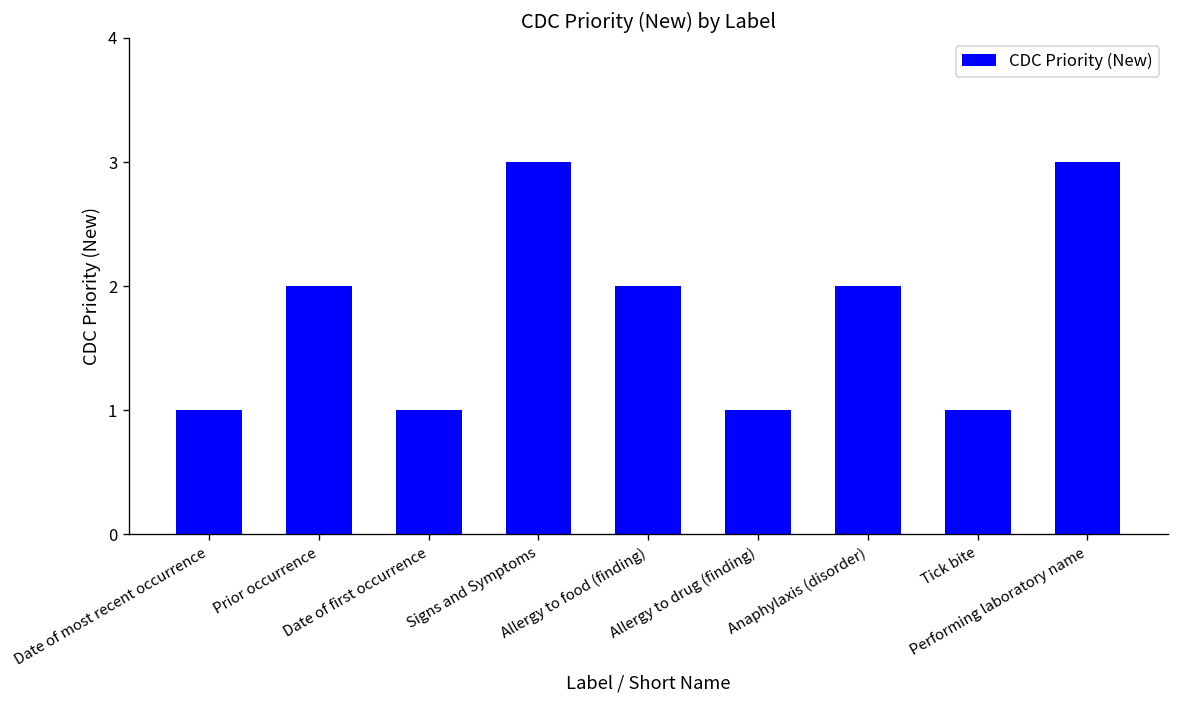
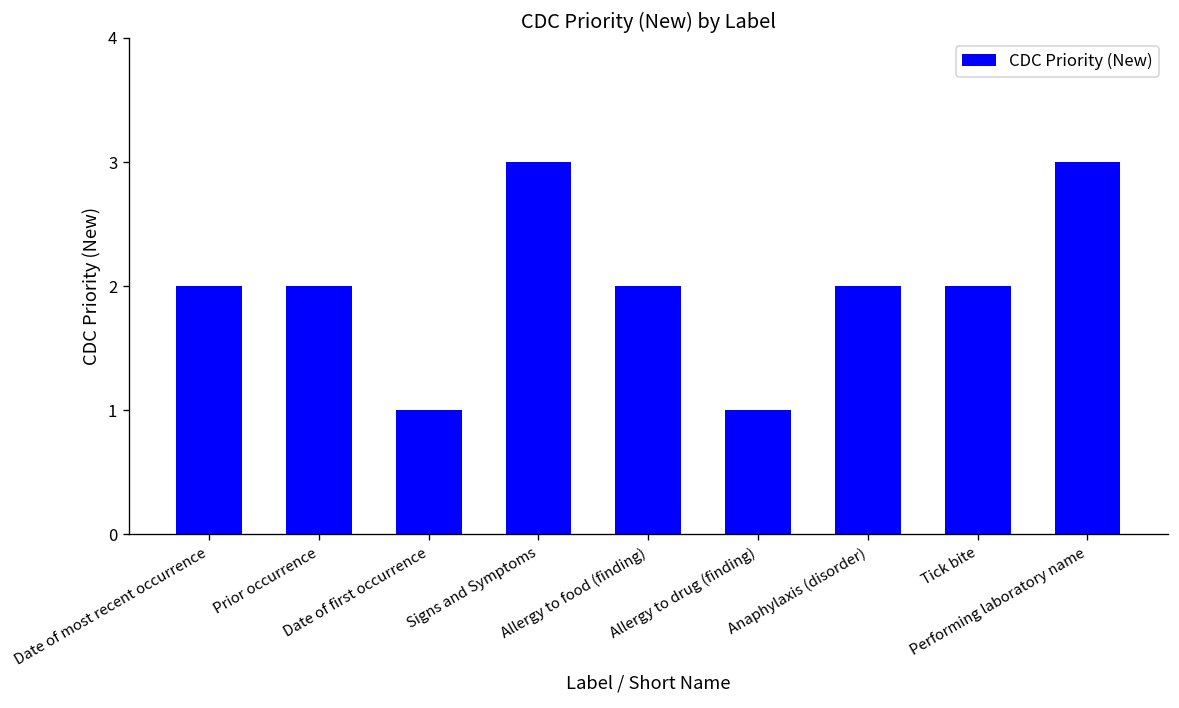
Date of most recent occurrence: 1 -> 2
Tick bite: 1 -> 2
